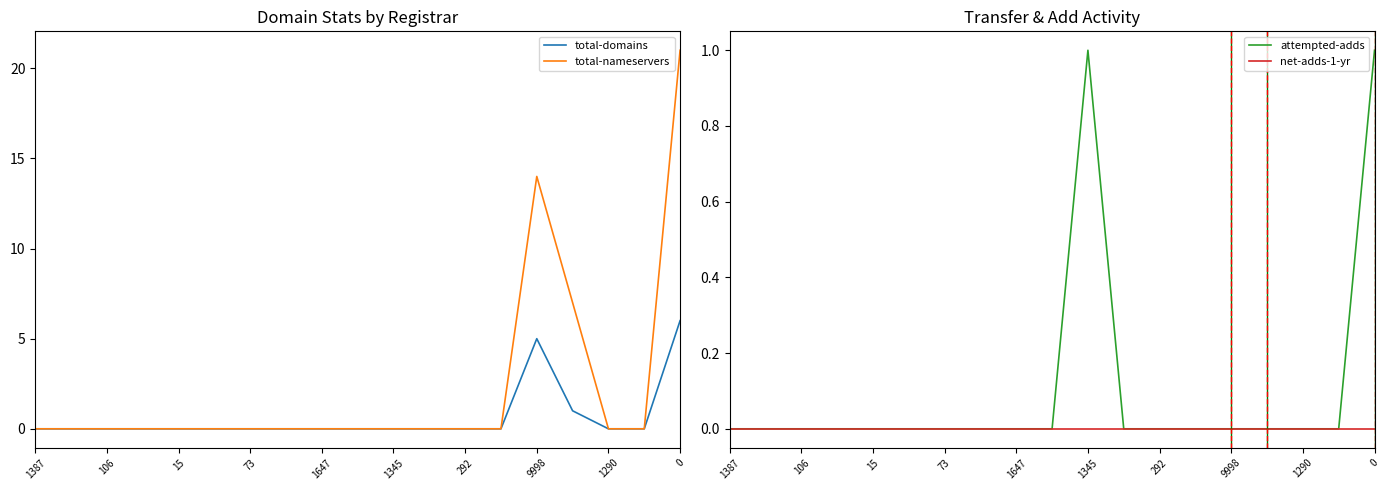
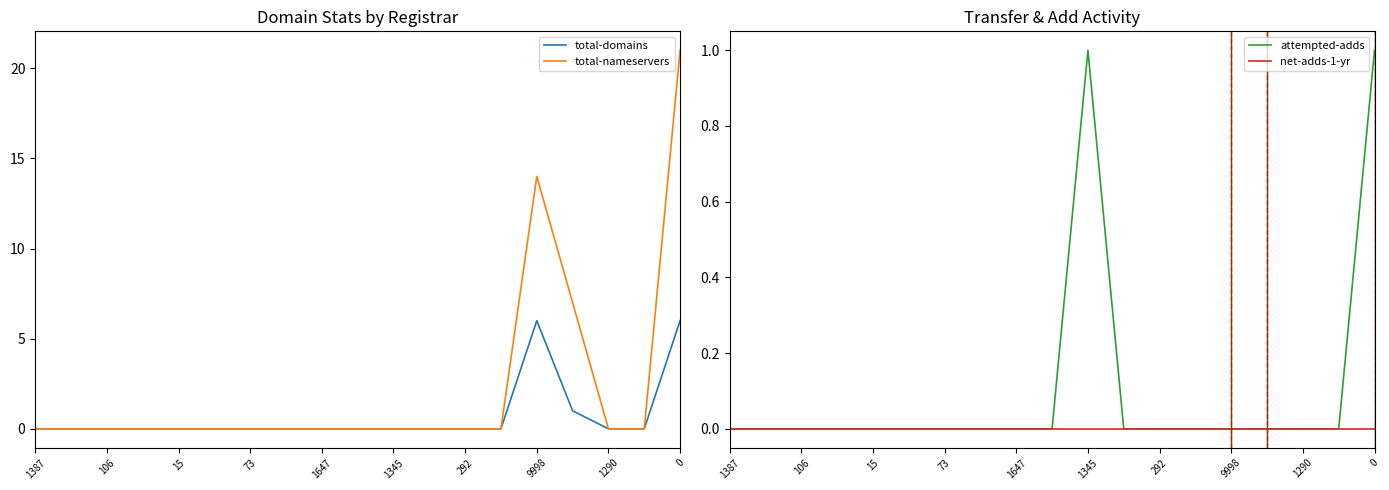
Domain Stats by Registrar, total-domains, 9998: 5 -> 6
